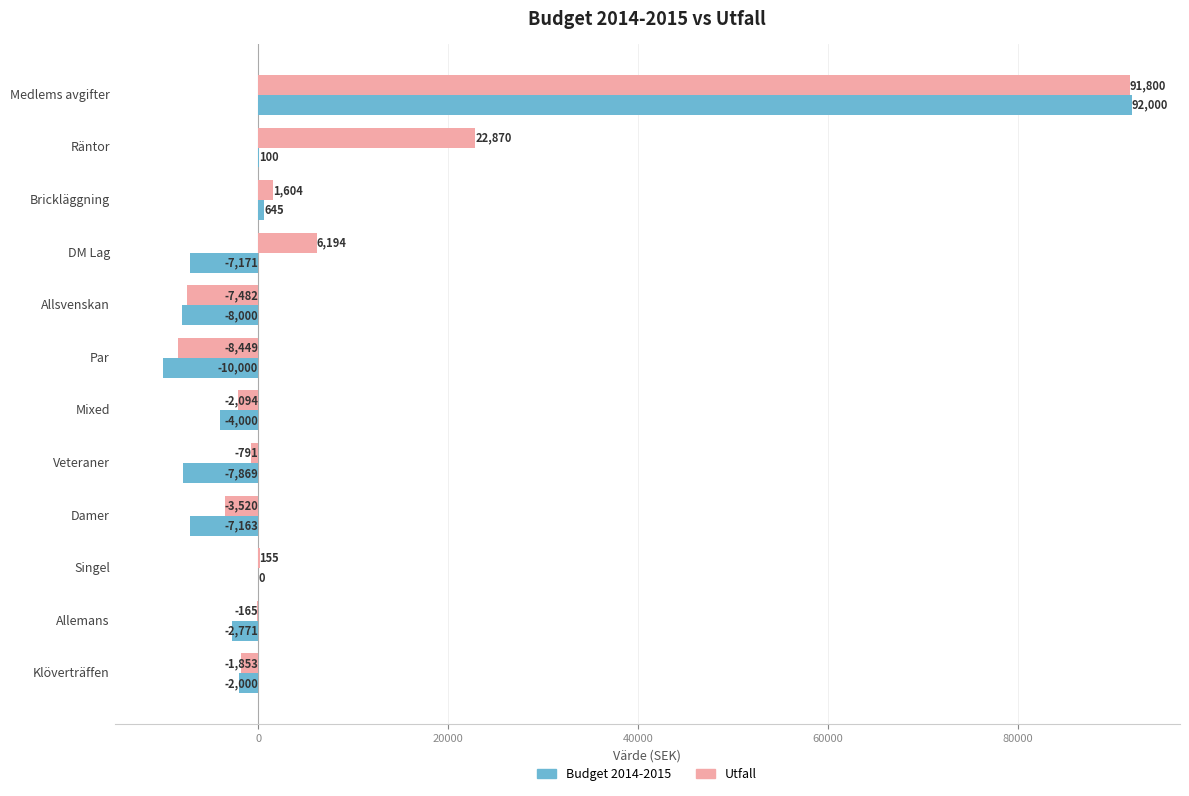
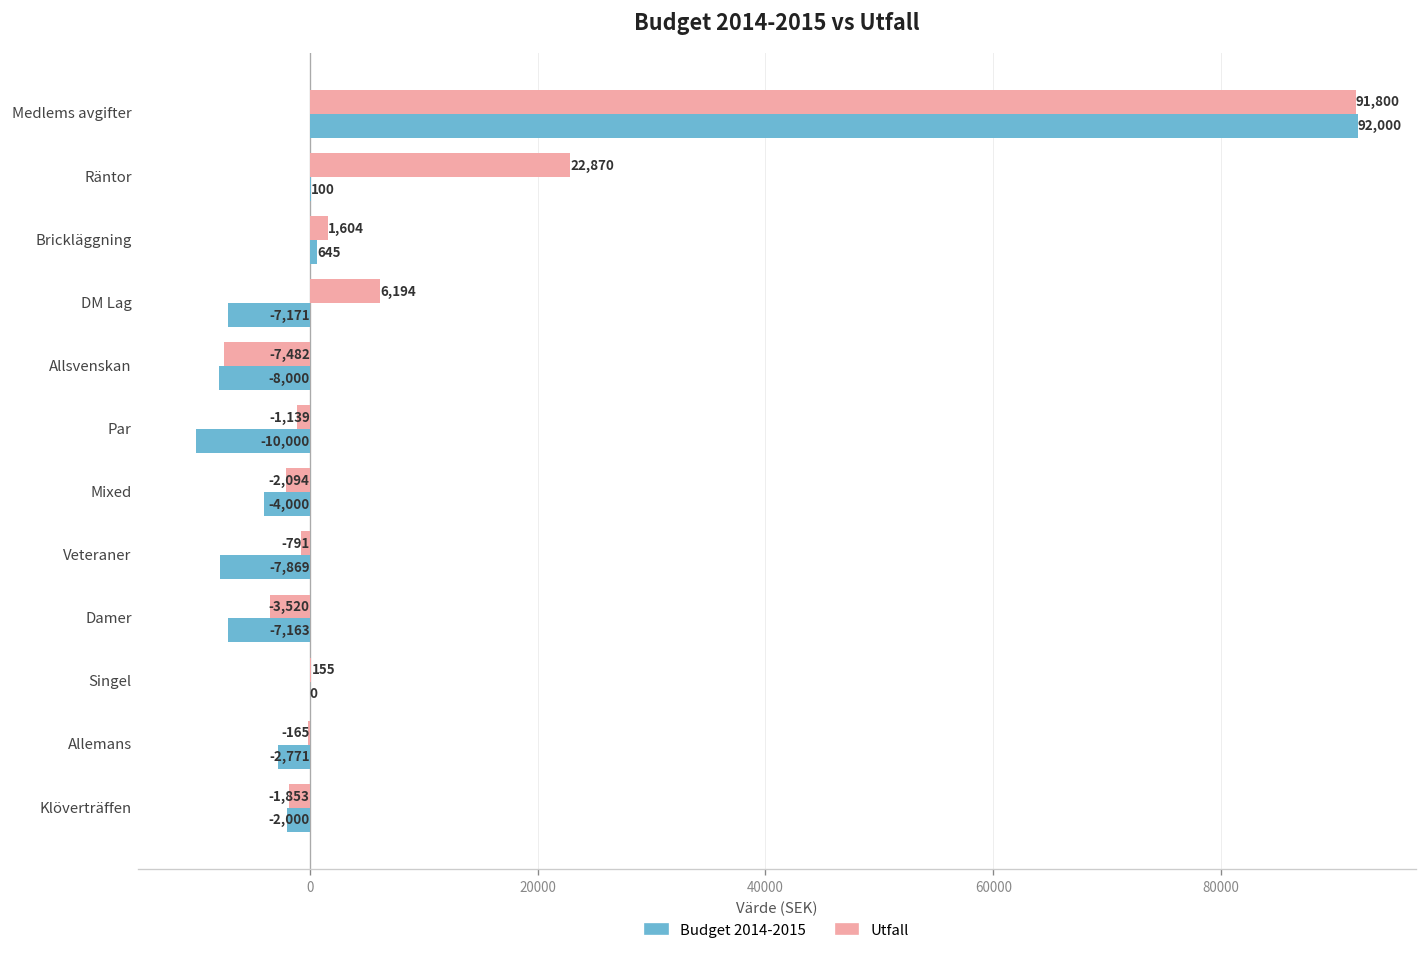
Utfall, Par: -8,449 -> -1,139
